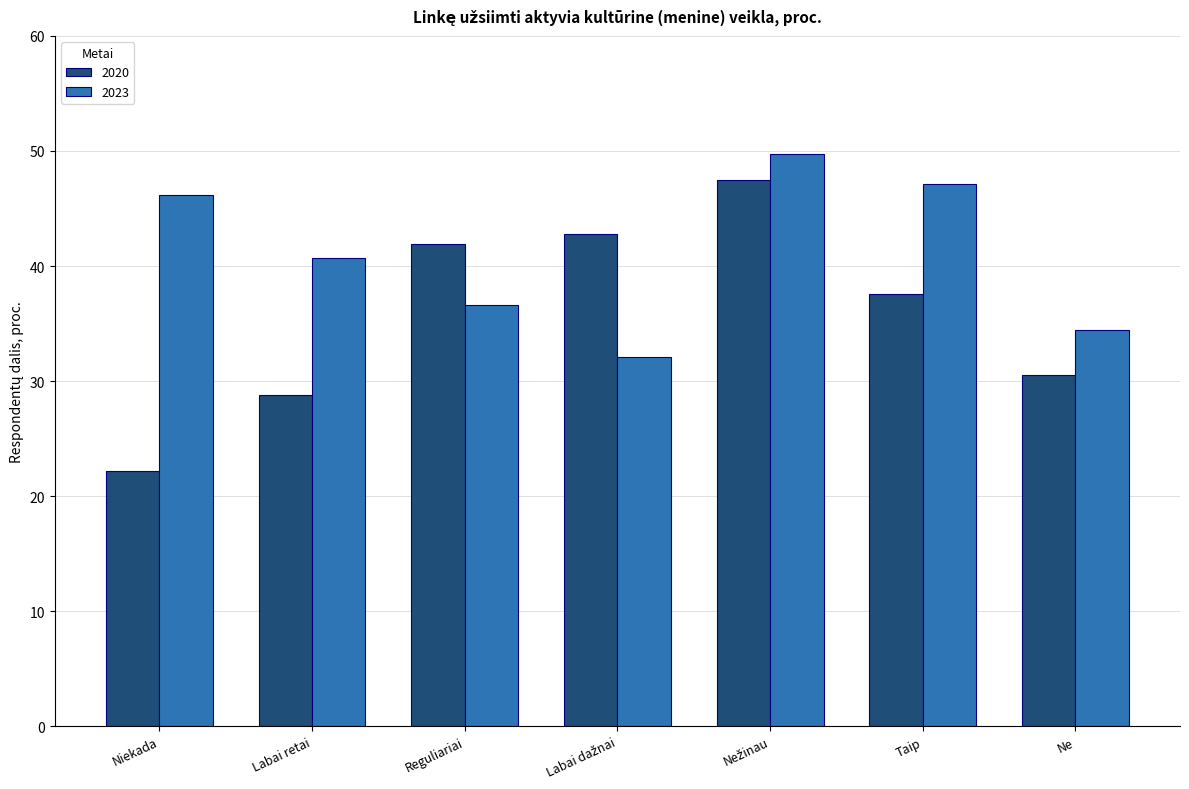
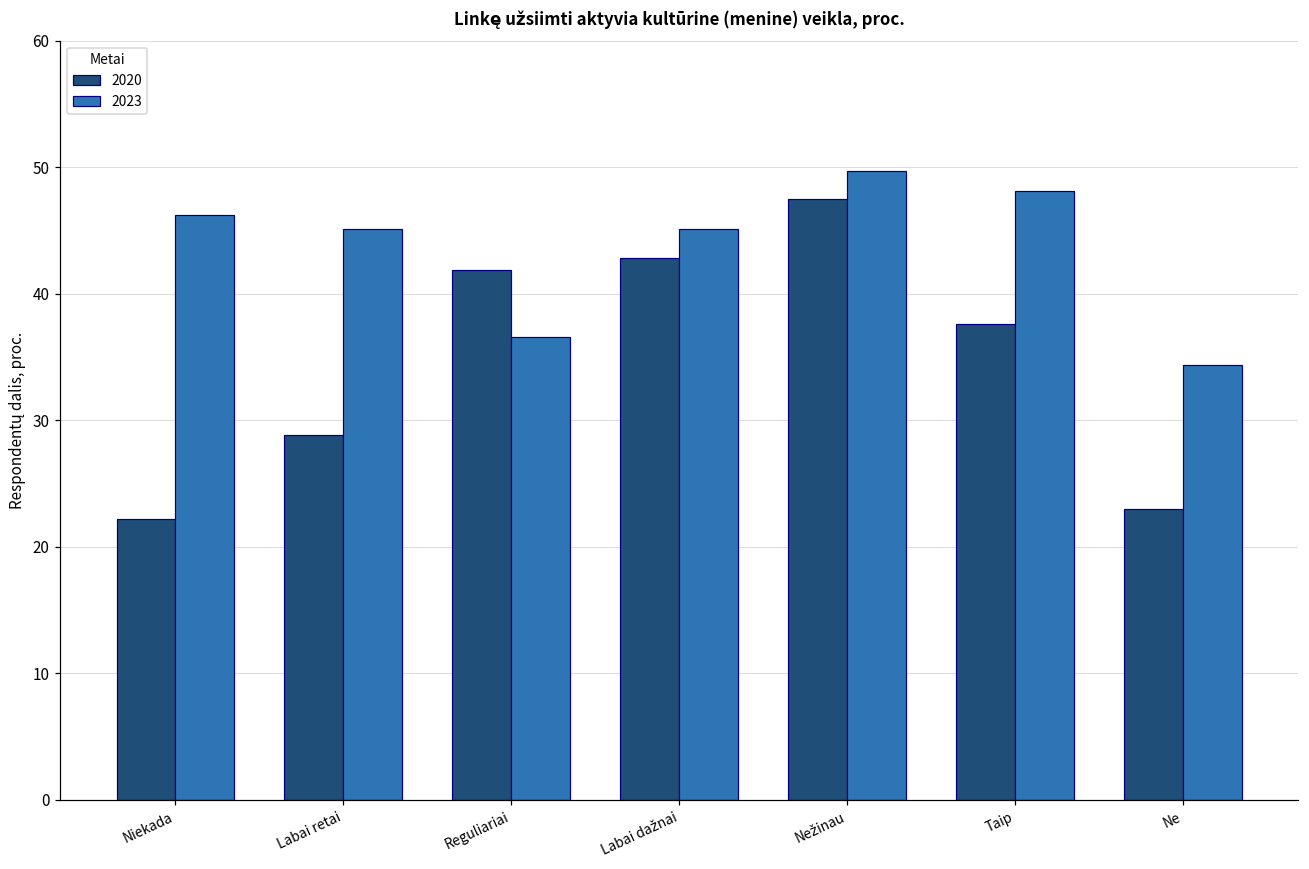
2023, Labai retai: 40.7 -> 45.1
2023, Labai dažnai: 32.1 -> 45.1
2023, Taip: 47.1 -> 48.1
2020, Ne: 30.5 -> 23.0
